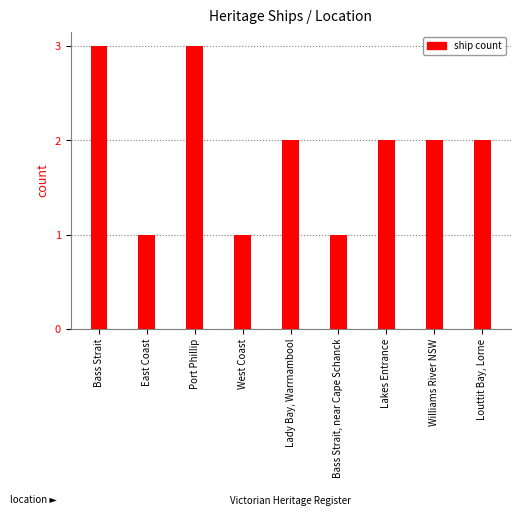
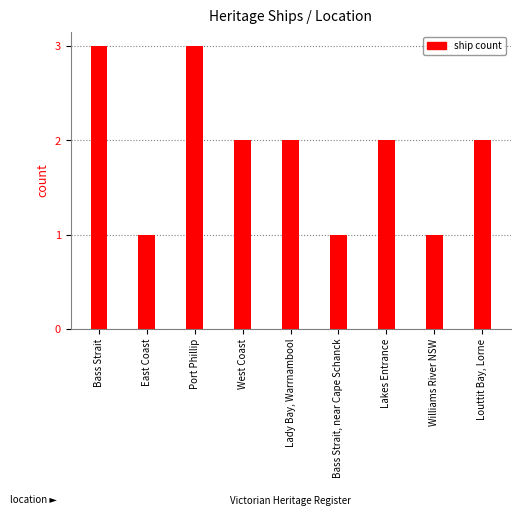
West Coast: 1 -> 2
Williams River NSW: 2 -> 1
